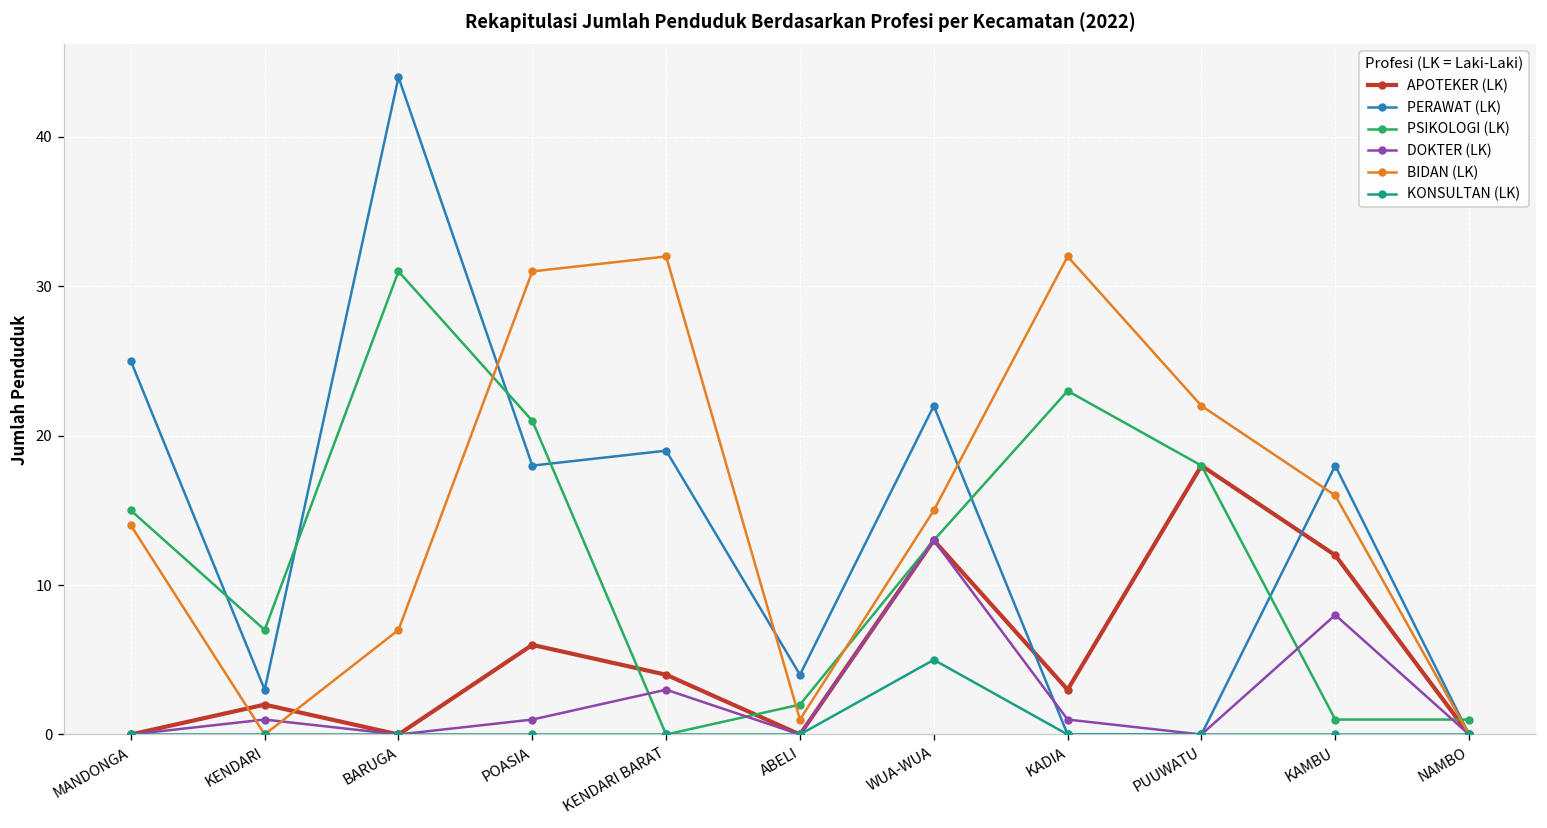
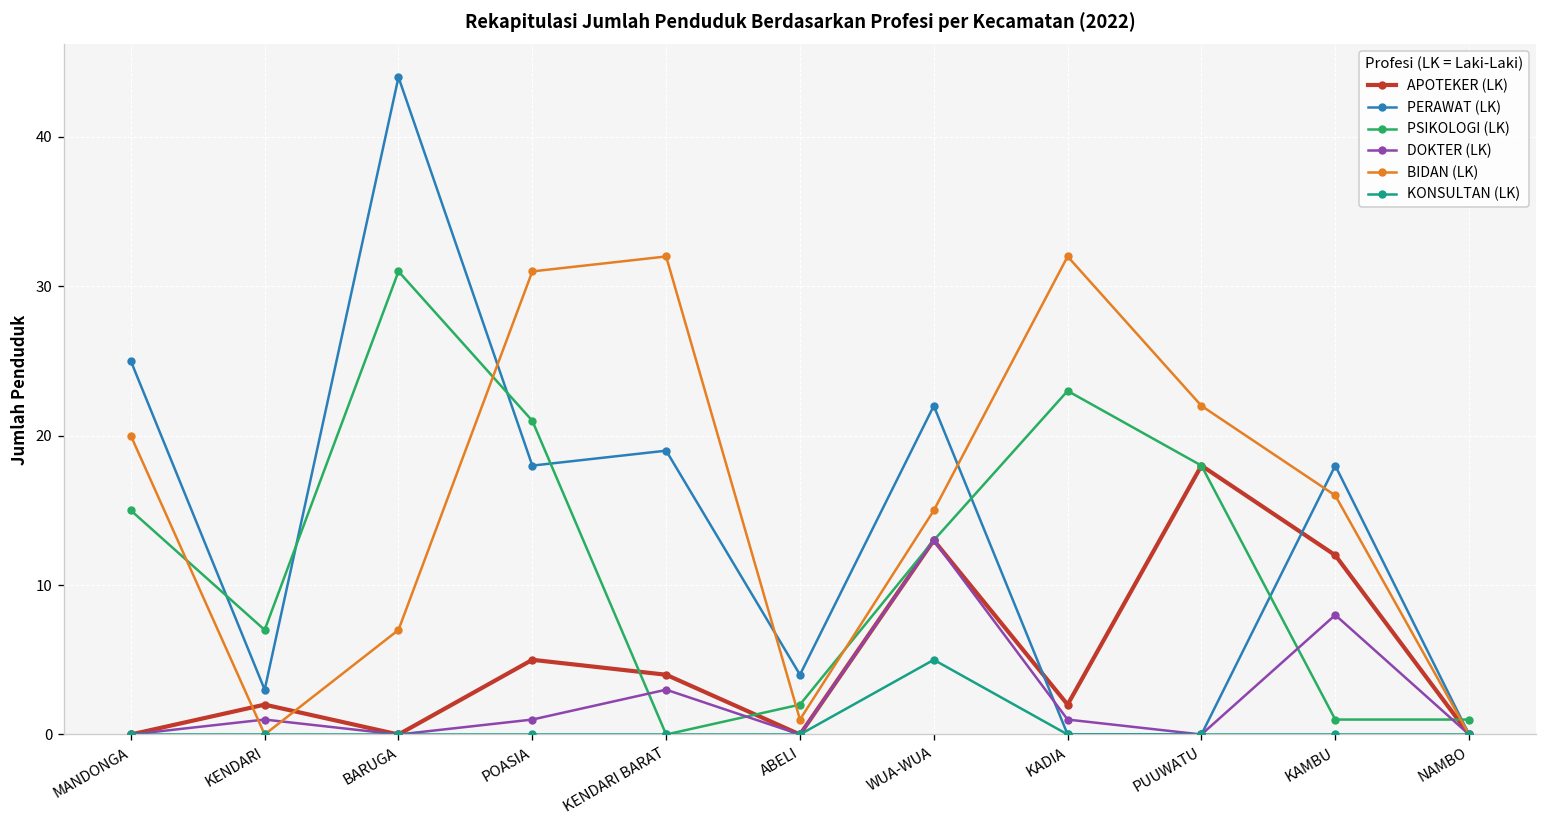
BIDAN (LK), MANDONGA: 14 -> 20
APOTEKER (LK), POASIA: 6 -> 5
APOTEKER (LK), KADIA: 3 -> 2
